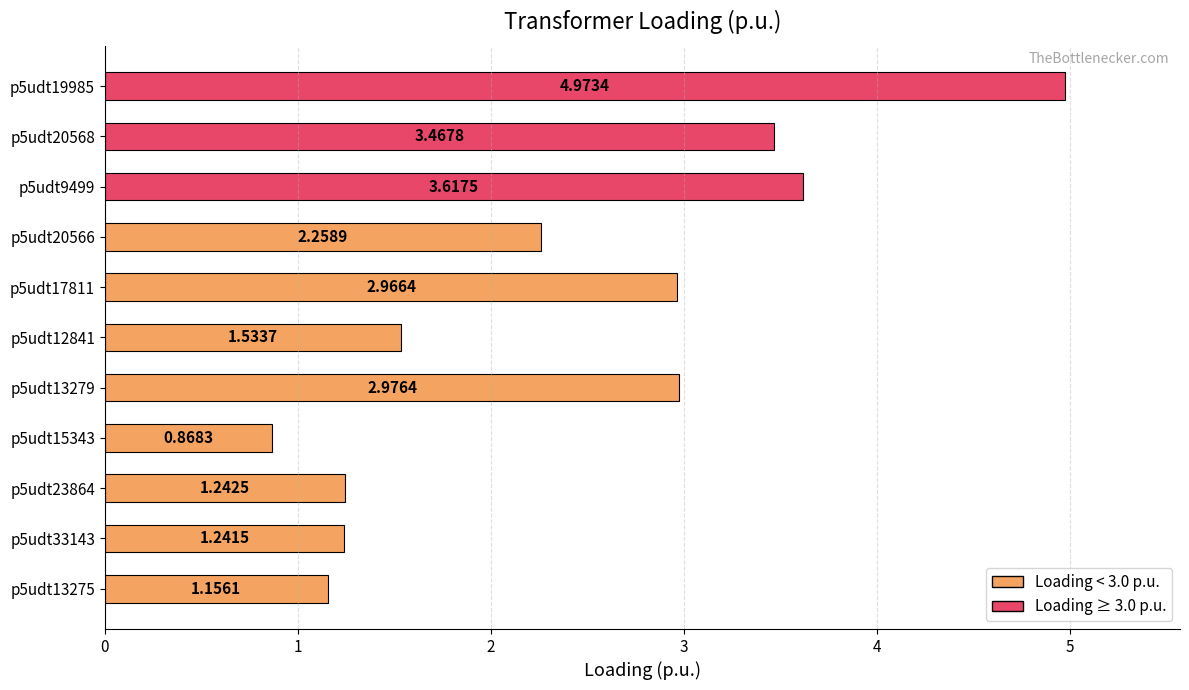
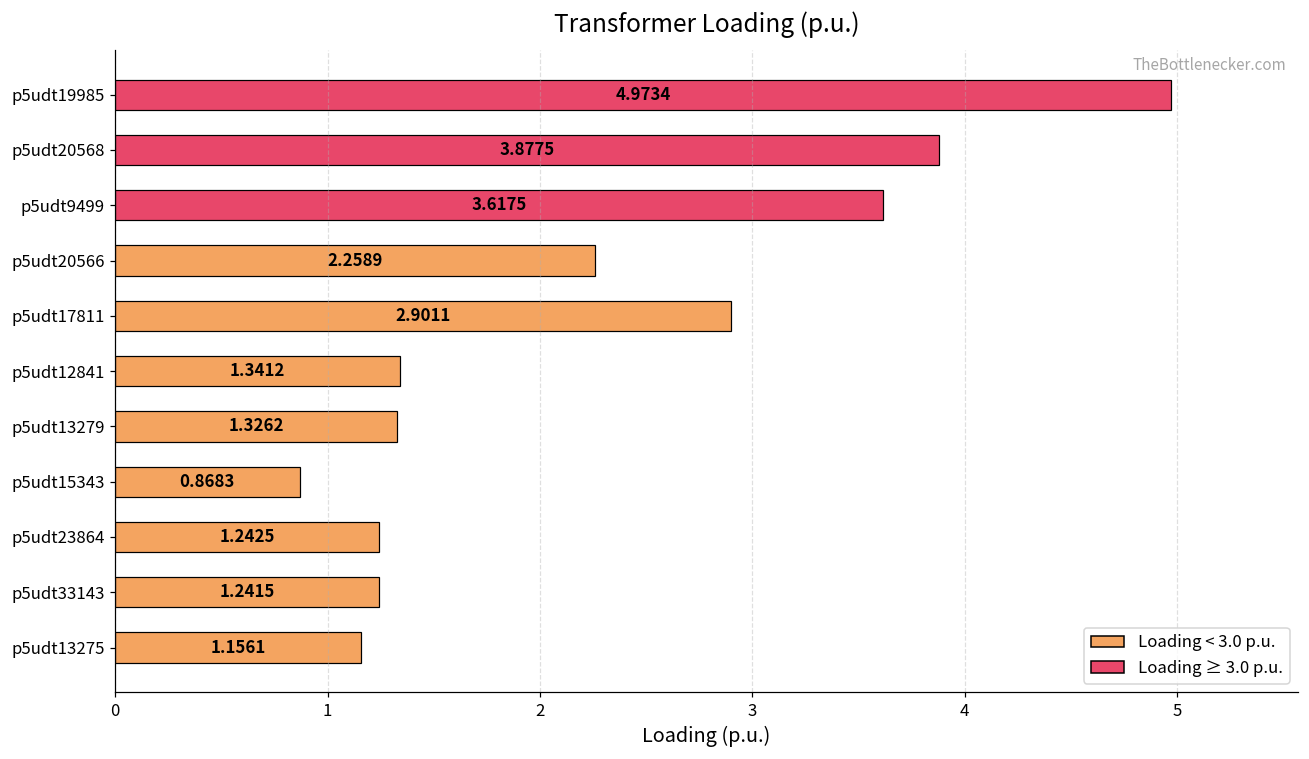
p5udt20568: 3.4678 -> 3.8775
p5udt17811: 2.9664 -> 2.9011
p5udt12841: 1.5337 -> 1.3412
p5udt13279: 2.9764 -> 1.3262
